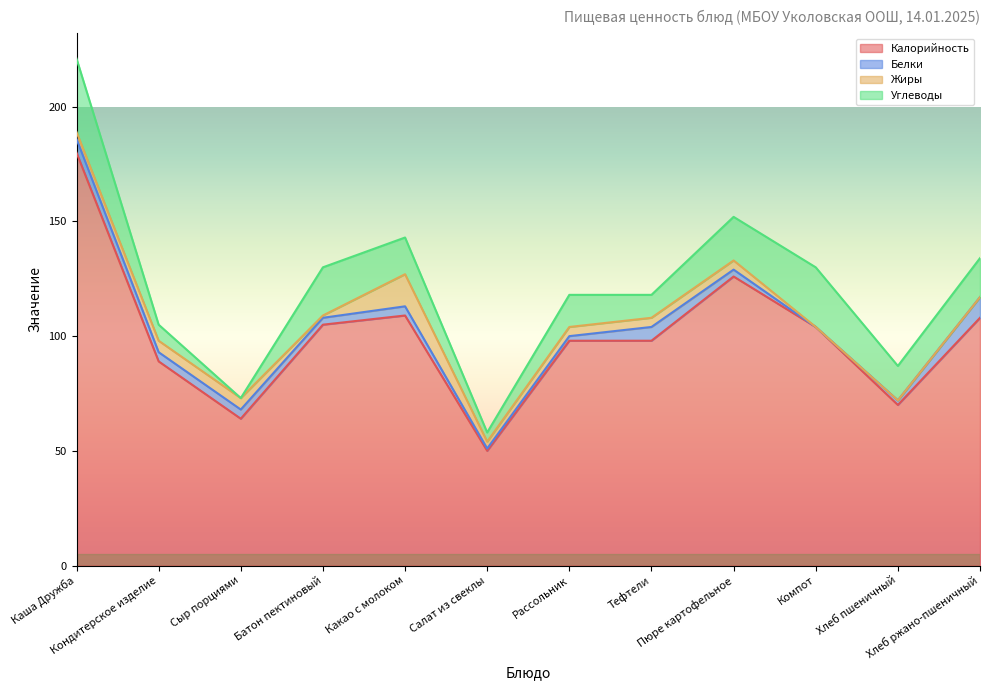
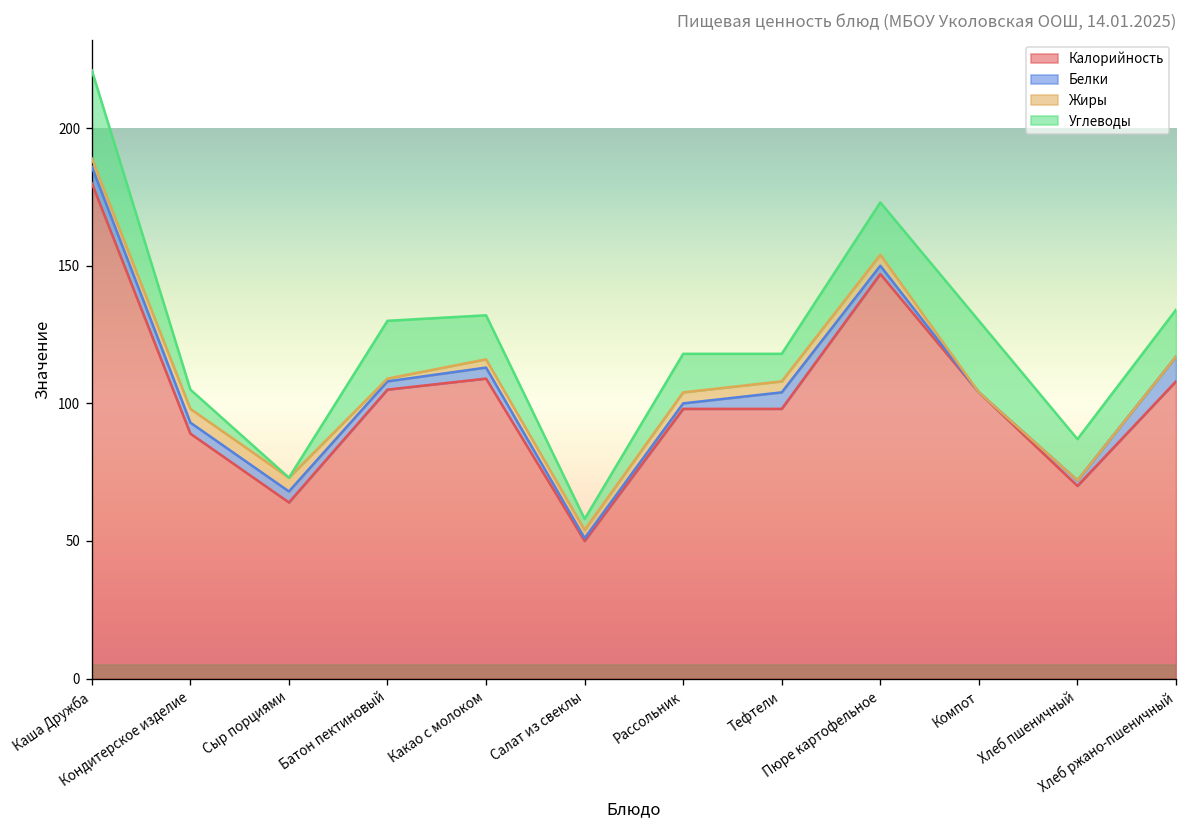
Жиры, Какао с молоком: 14 -> 3
Калорийность, Пюре картофельное: 126 -> 147
